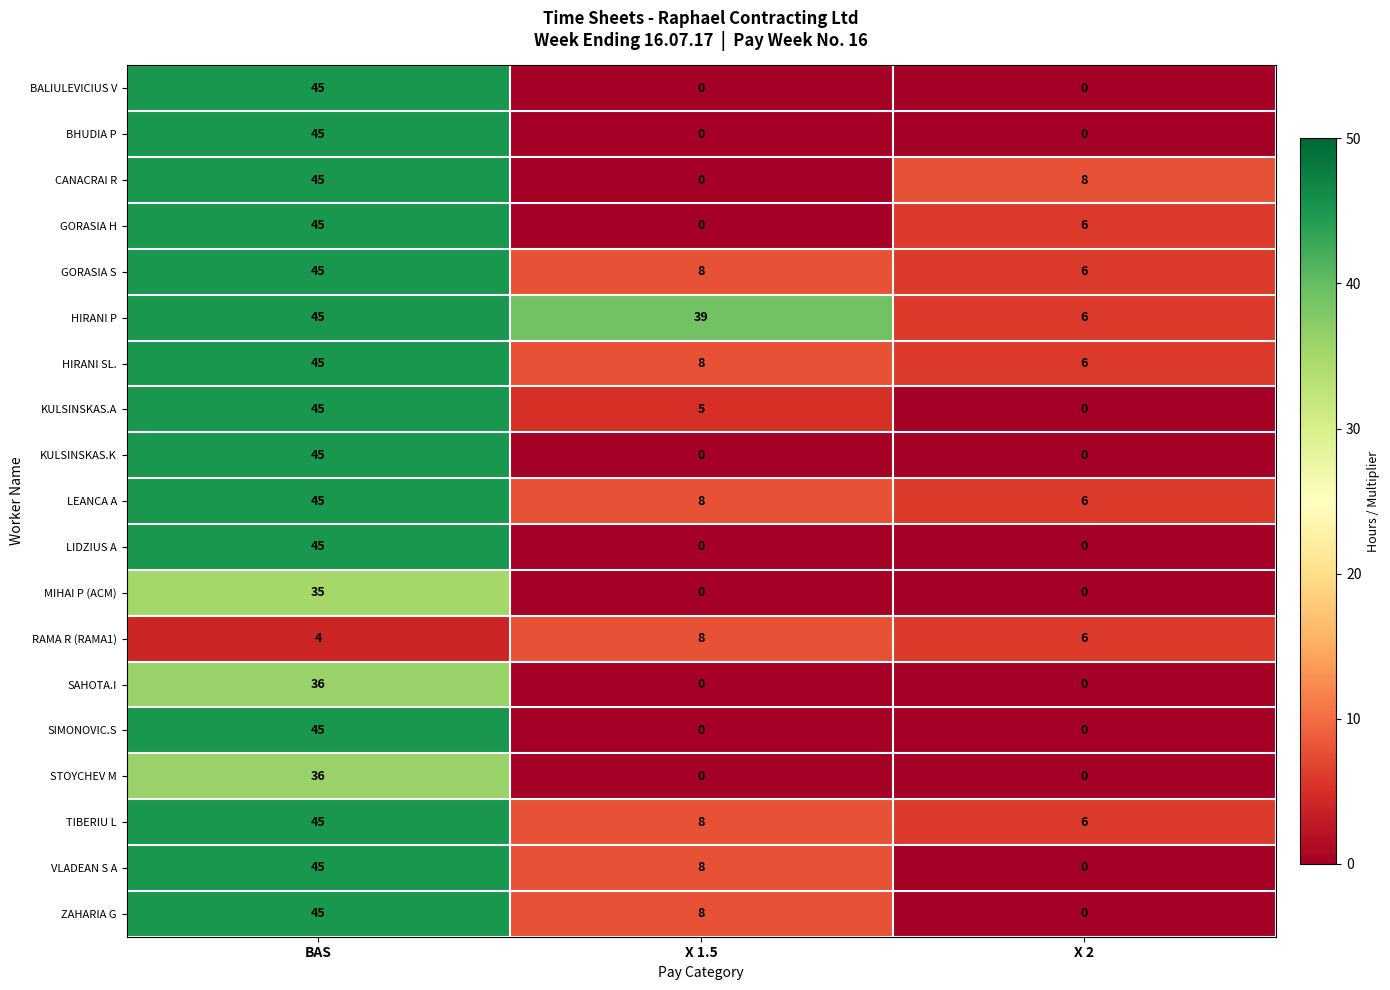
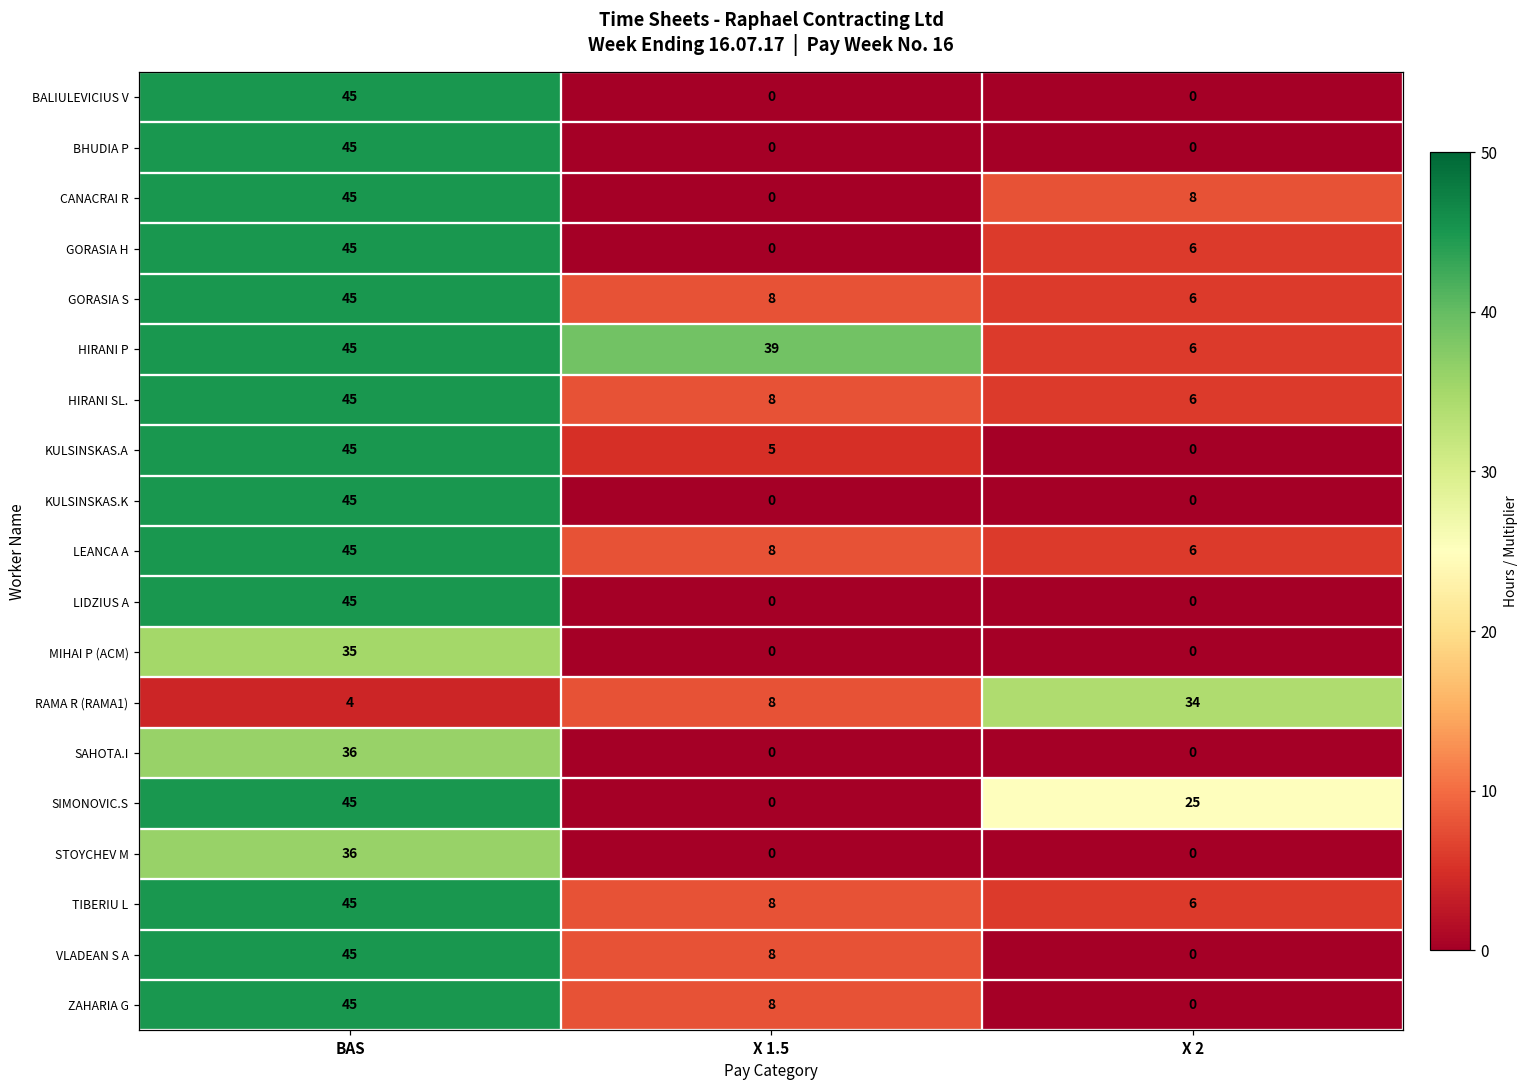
RAMA R (RAMA1), X 2: 6 -> 34
SIMONOVIC.S, X 2: 0 -> 25
